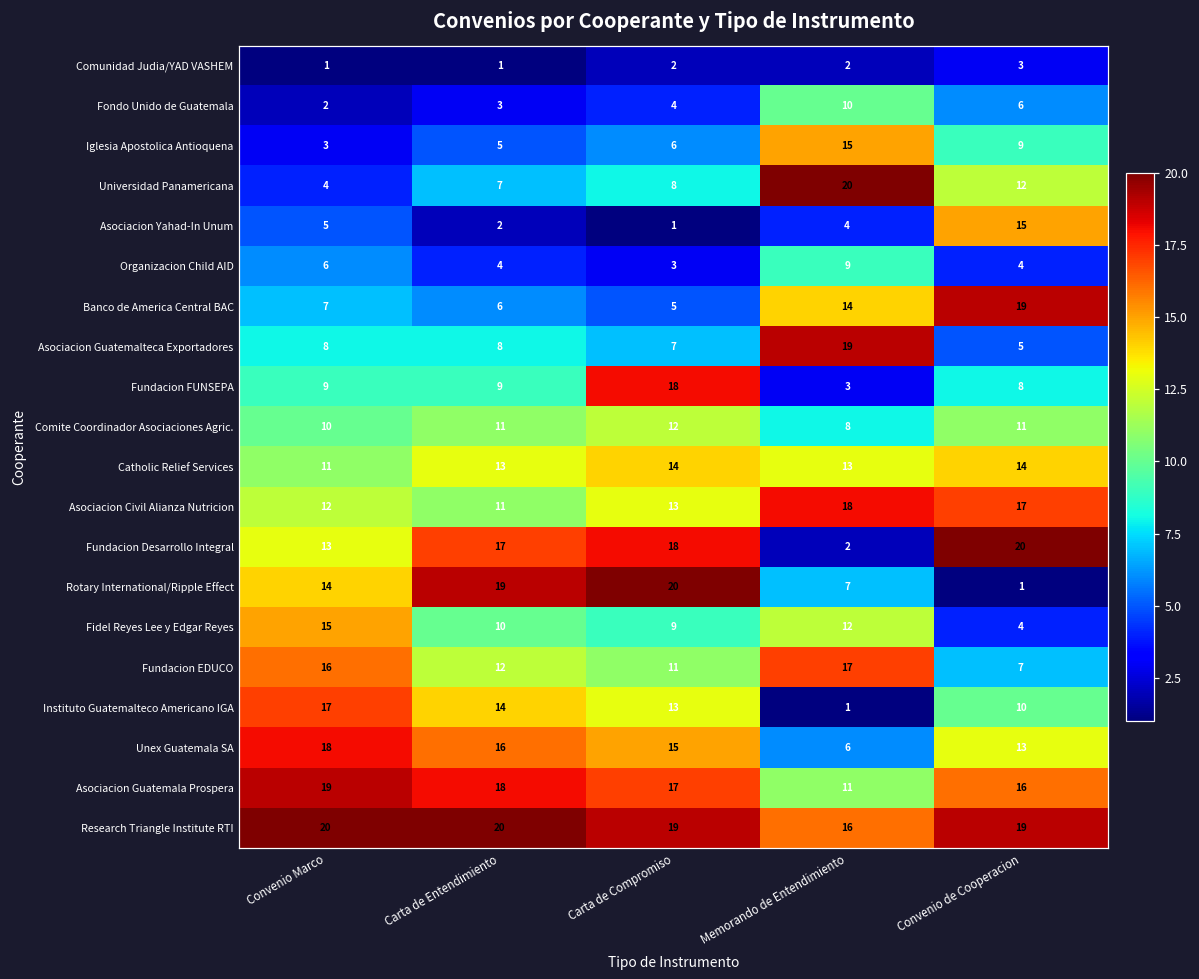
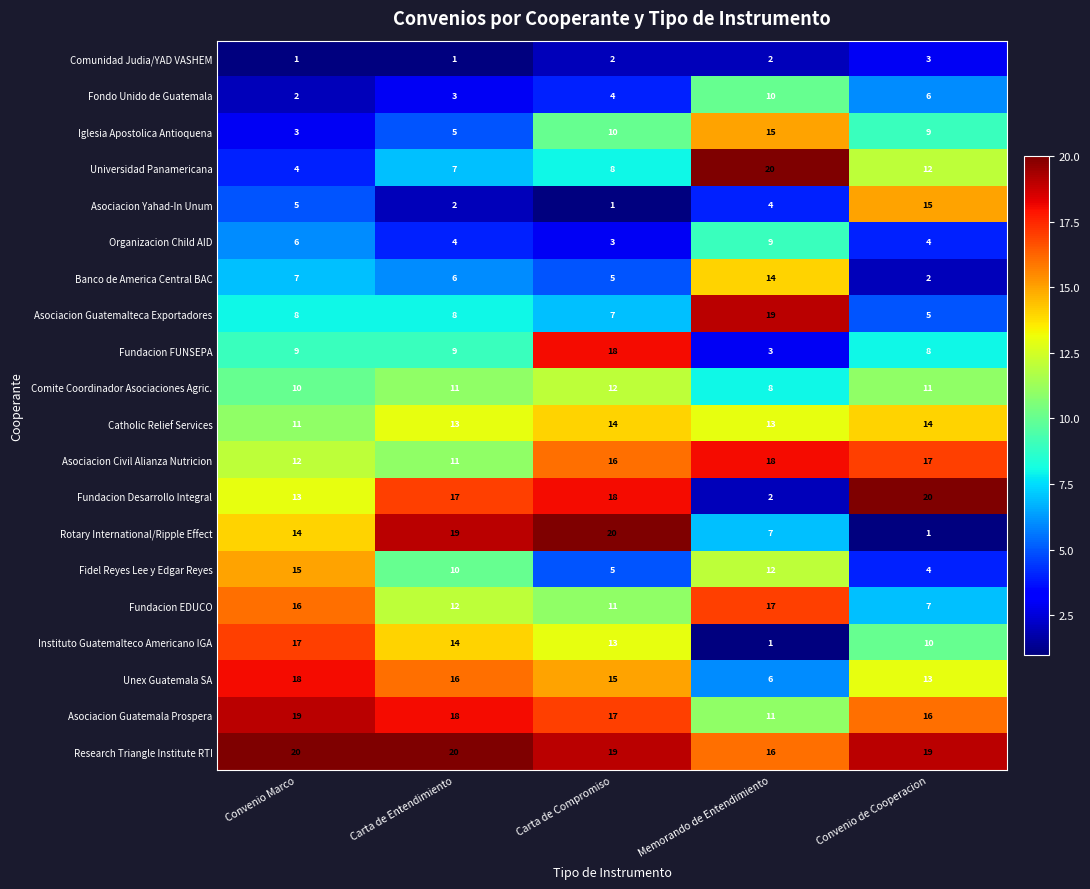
Iglesia Apostolica Antioquena, Carta de Compromiso: 6 -> 10
Banco de America Central BAC, Convenio de Cooperacion: 19 -> 2
Asociacion Civil Alianza Nutricion, Carta de Compromiso: 13 -> 16
Fidel Reyes Lee y Edgar Reyes, Carta de Compromiso: 9 -> 5
